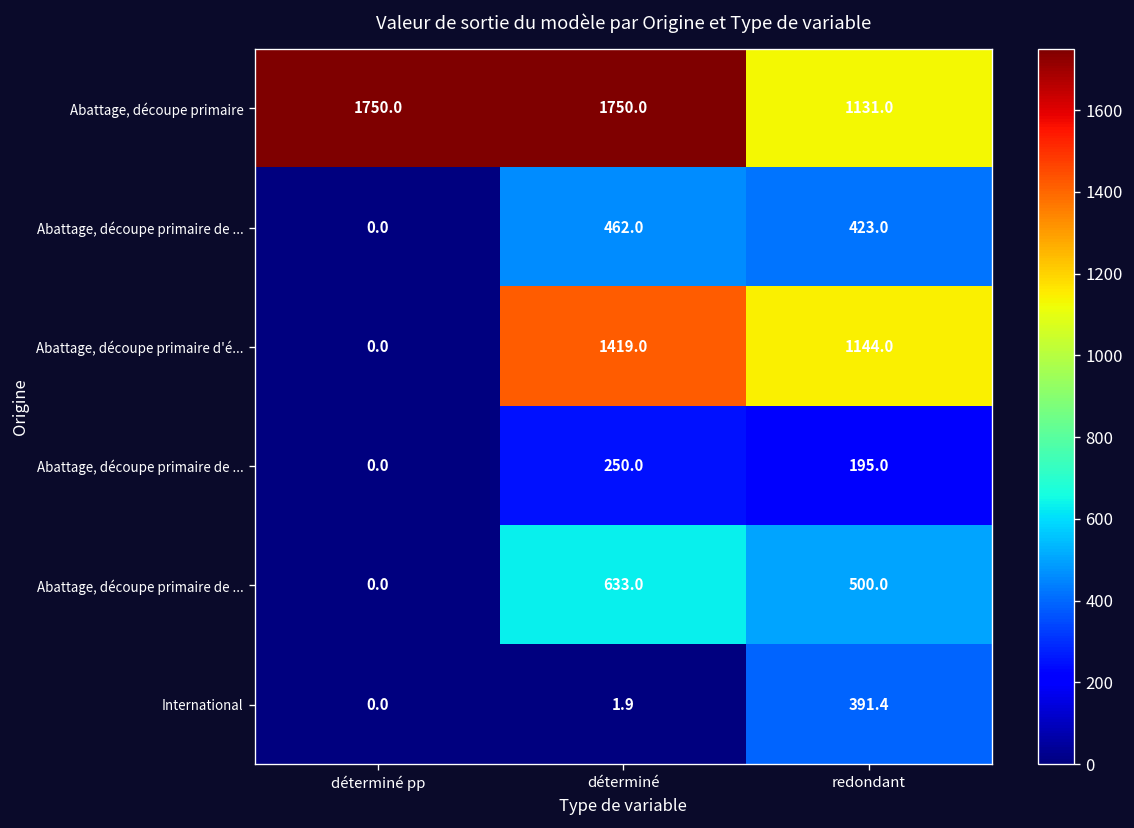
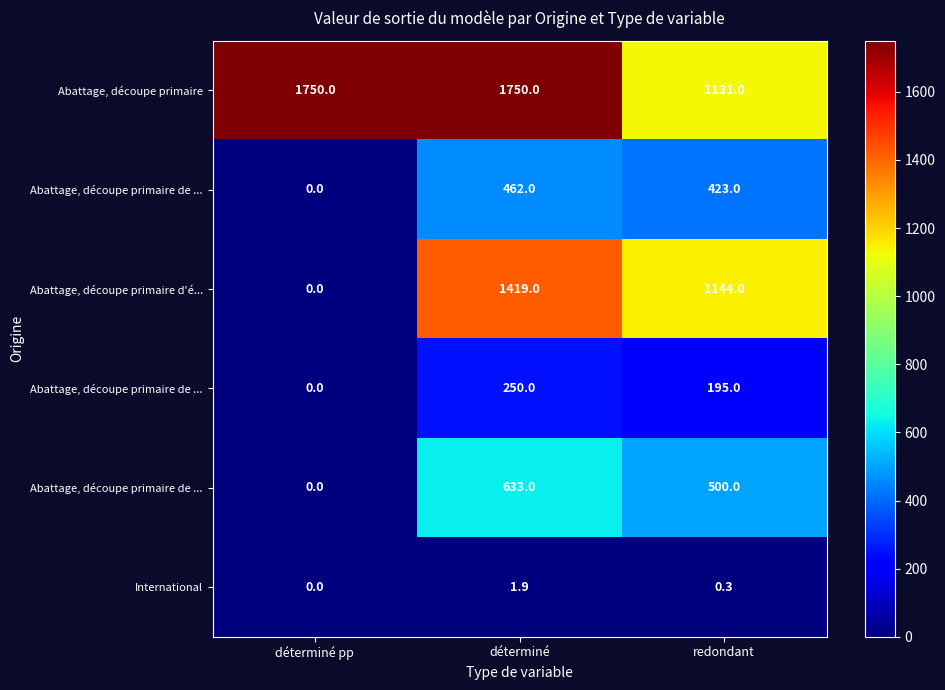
International, redondant: 391.4 -> 0.3
